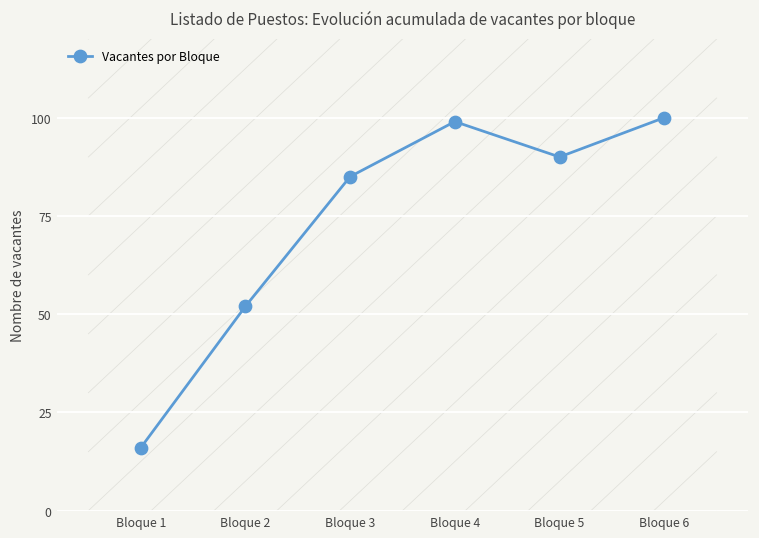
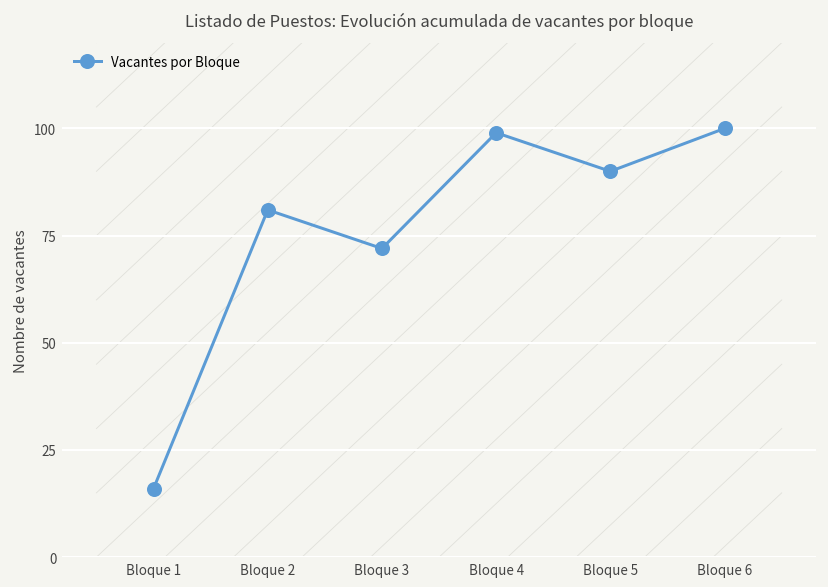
Vacantes por Bloque, Bloque 2: 52 -> 81
Vacantes por Bloque, Bloque 3: 85 -> 72
